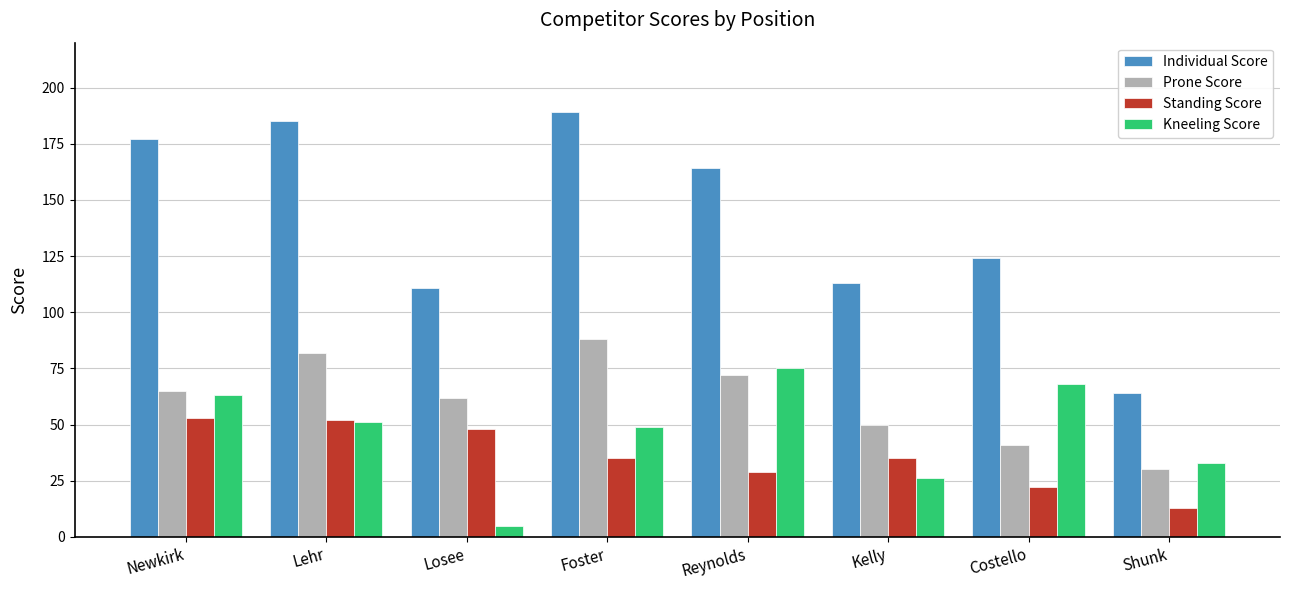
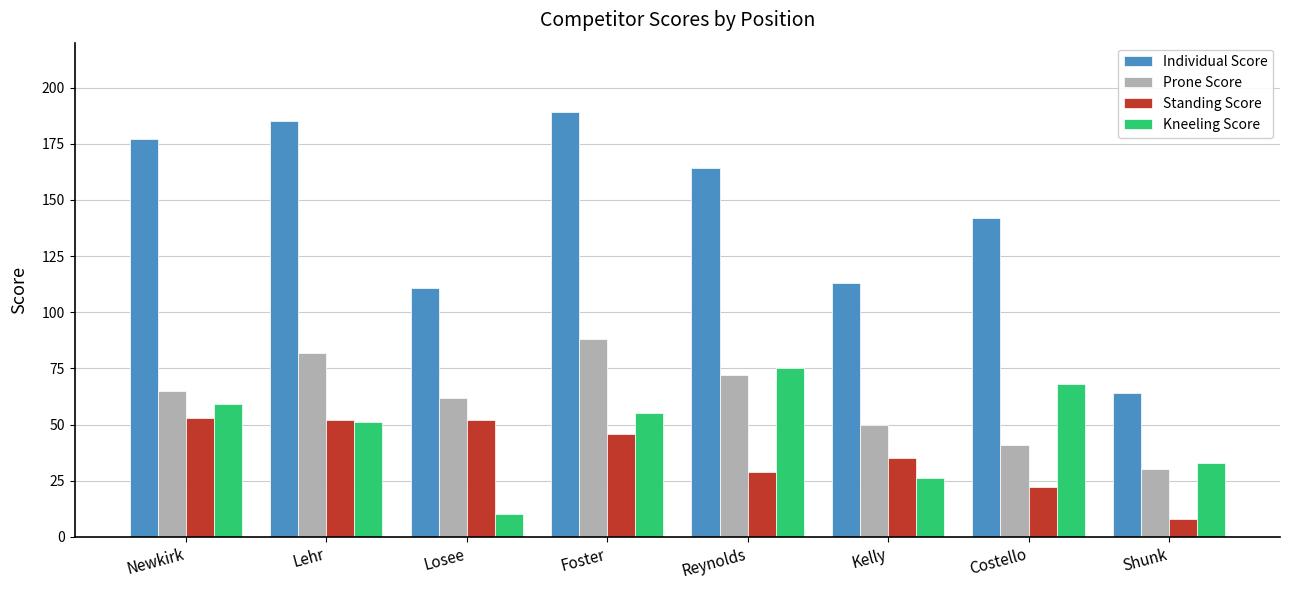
Kneeling Score, Newkirk: 63 -> 59
Standing Score, Losee: 48 -> 52
Kneeling Score, Losee: 5 -> 10
Standing Score, Foster: 35 -> 46
Kneeling Score, Foster: 49 -> 55
Individual Score, Costello: 124 -> 142
Standing Score, Shunk: 13 -> 8
